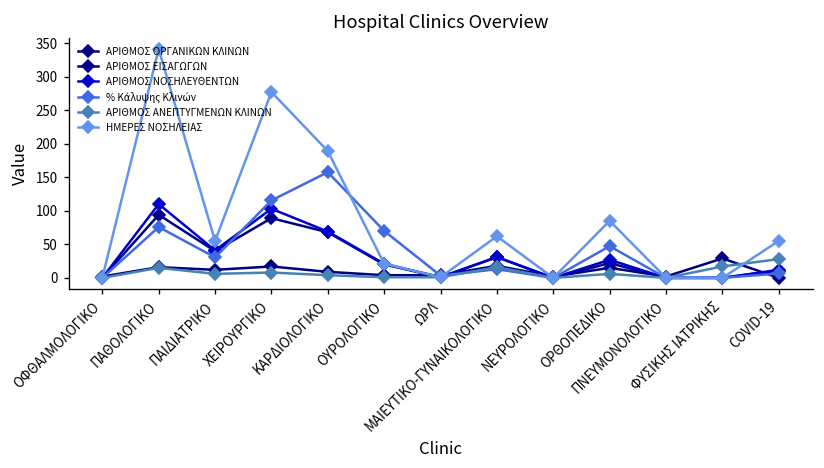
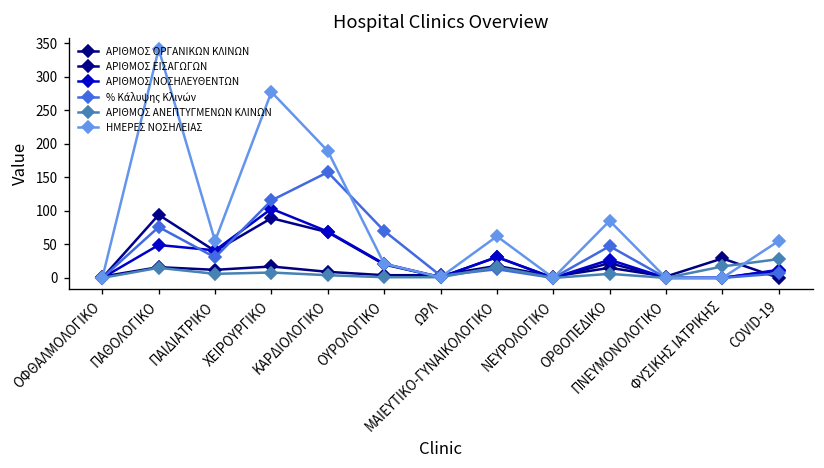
ΑΡΙΘΜΟΣ ΝΟΣΗΛΕΥΘΕΝΤΩΝ, ΠΑΘΟΛΟΓΙΚΟ: 110 -> 50
